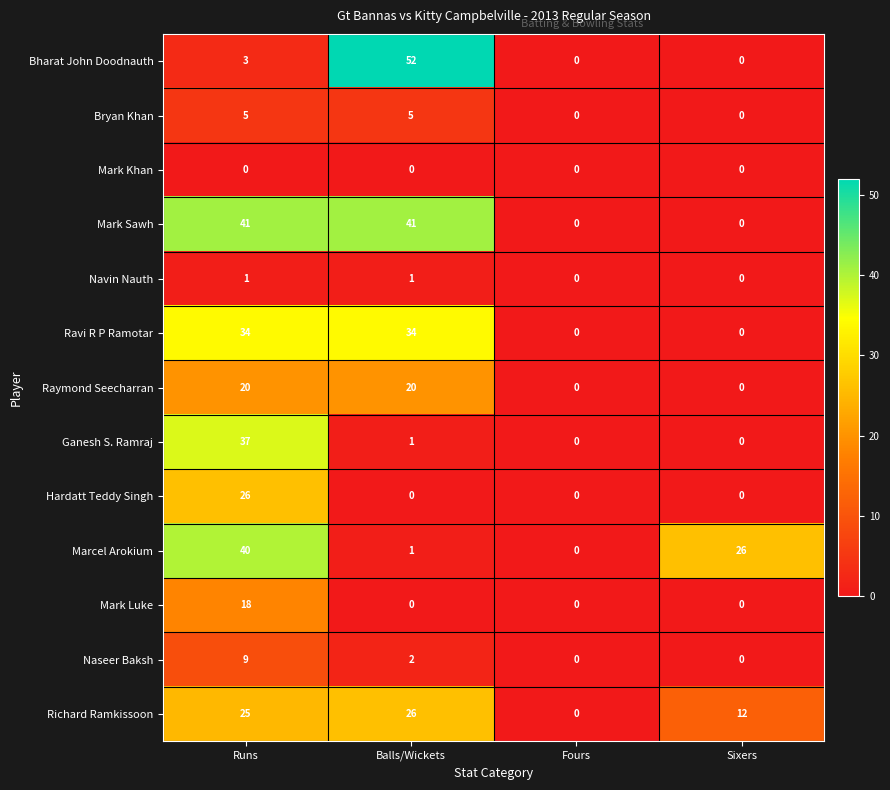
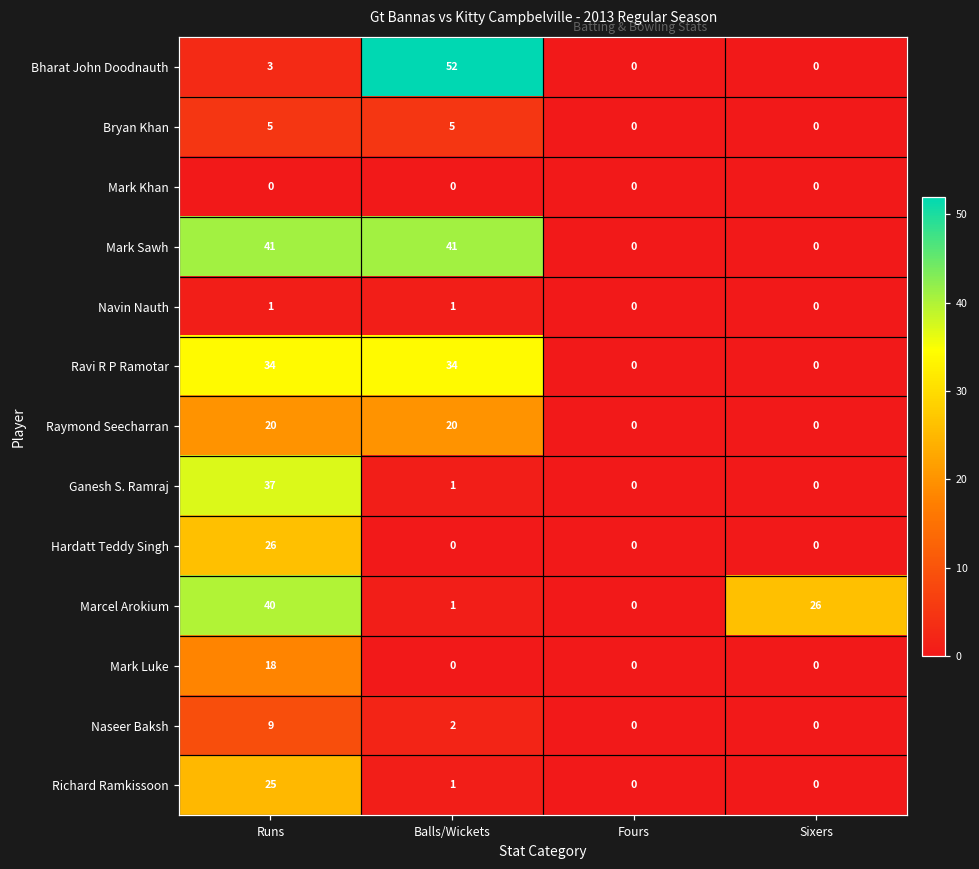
Richard Ramkissoon, Balls/Wickets: 26 -> 1
Richard Ramkissoon, Sixers: 12 -> 0
